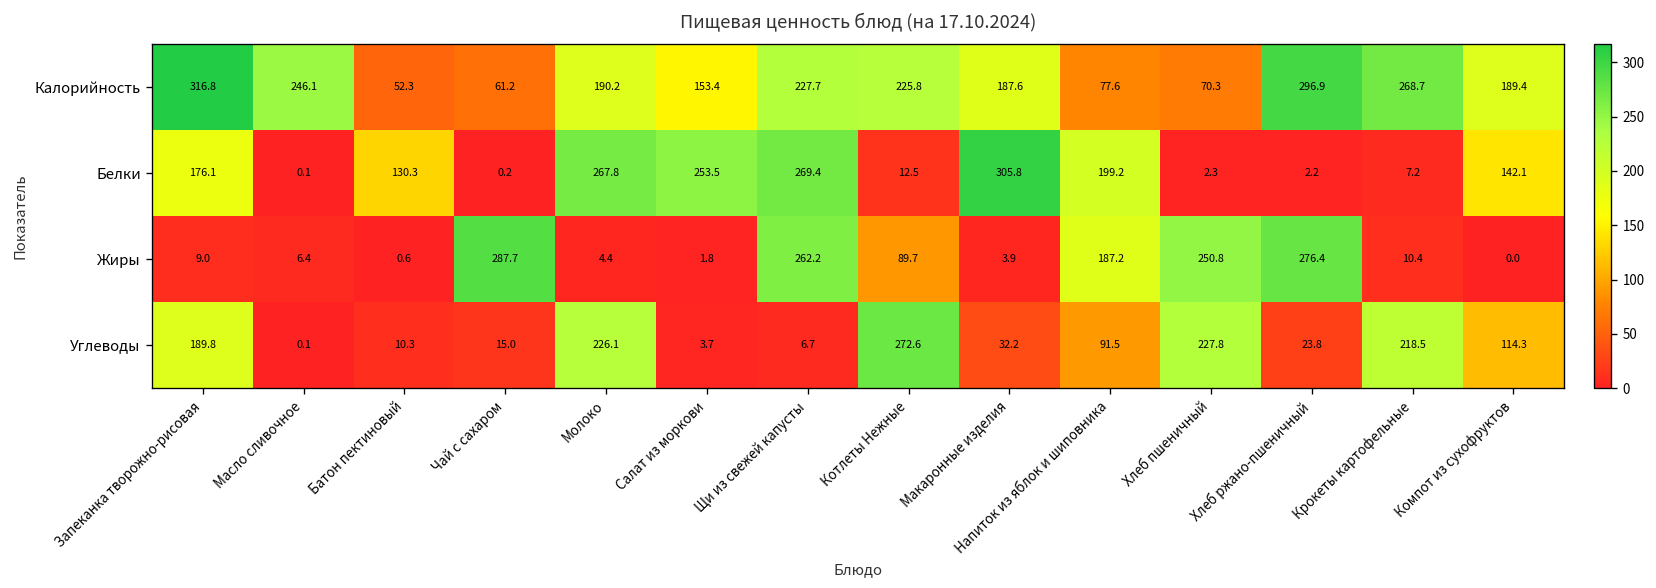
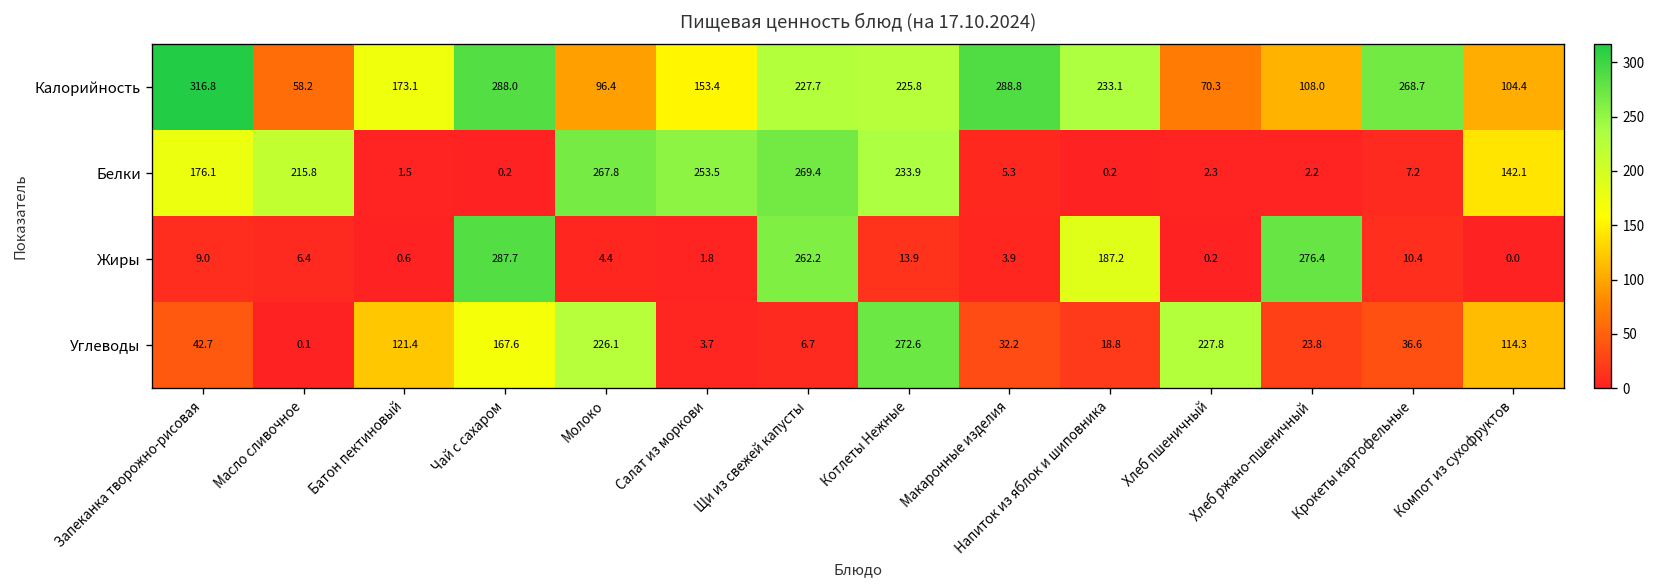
Калорийность, Масло сливочное: 246.1 -> 58.2
Калорийность, Батон пектиновый: 52.3 -> 173.1
Калорийность, Чай с сахаром: 61.2 -> 288.0
Калорийность, Молоко: 190.2 -> 96.4
Калорийность, Макаронные изделия: 187.6 -> 288.8
Калорийность, Напиток из яблок и шиповника: 77.6 -> 233.1
Калорийность, Хлеб ржано-пшеничный: 296.9 -> 108.0
Калорийность, Компот из сухофруктов: 189.4 -> 104.4
Белки, Масло сливочное: 0.1 -> 215.8
Белки, Батон пектиновый: 130.3 -> 1.5
Белки, Котлеты Нежные: 12.5 -> 233.9
Белки, Макаронные изделия: 305.8 -> 5.3
Белки, Напиток из яблок и шиповника: 199.2 -> 0.2
Жиры, Котлеты Нежные: 89.7 -> 13.9
Жиры, Хлеб пшеничный: 250.8 -> 0.2
Углеводы, Запеканка творожно-рисовая: 189.8 -> 42.7
Углеводы, Батон пектиновый: 10.3 -> 121.4
Углеводы, Чай с сахаром: 15.0 -> 167.6
Углеводы, Напиток из яблок и шиповника: 91.5 -> 18.8
Углеводы, Крокеты картофельные: 218.5 -> 36.6
